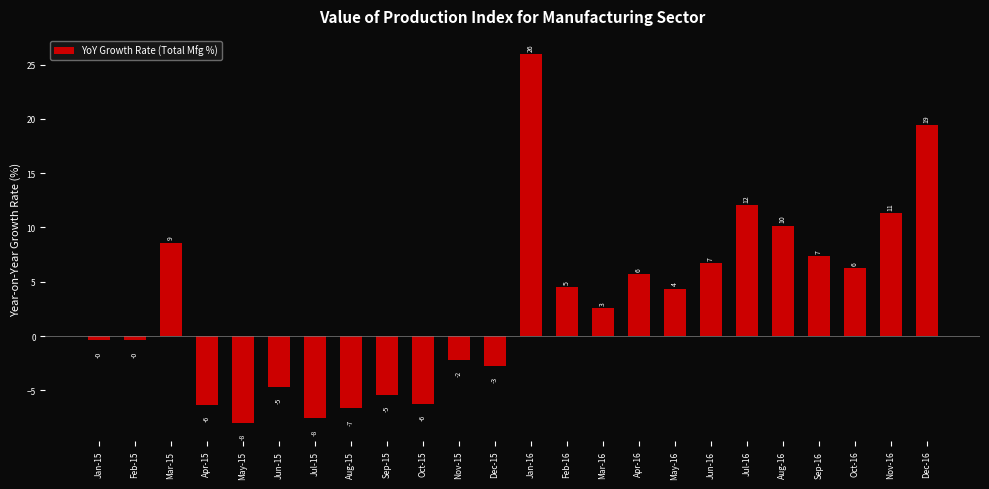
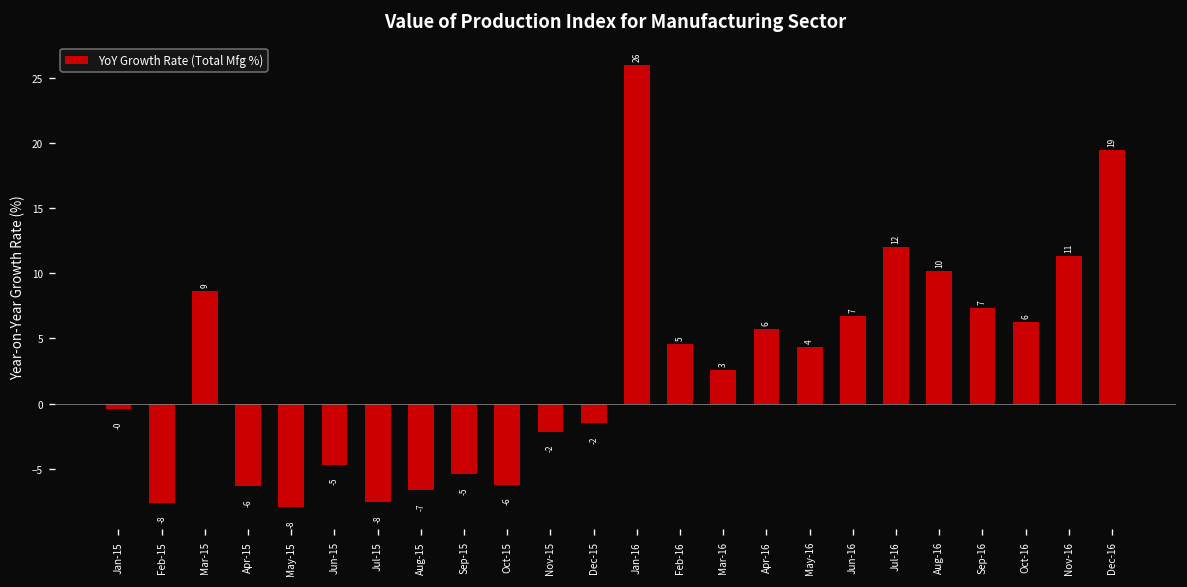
Feb-15: -0 -> -8
Dec-15: -3 -> -2
